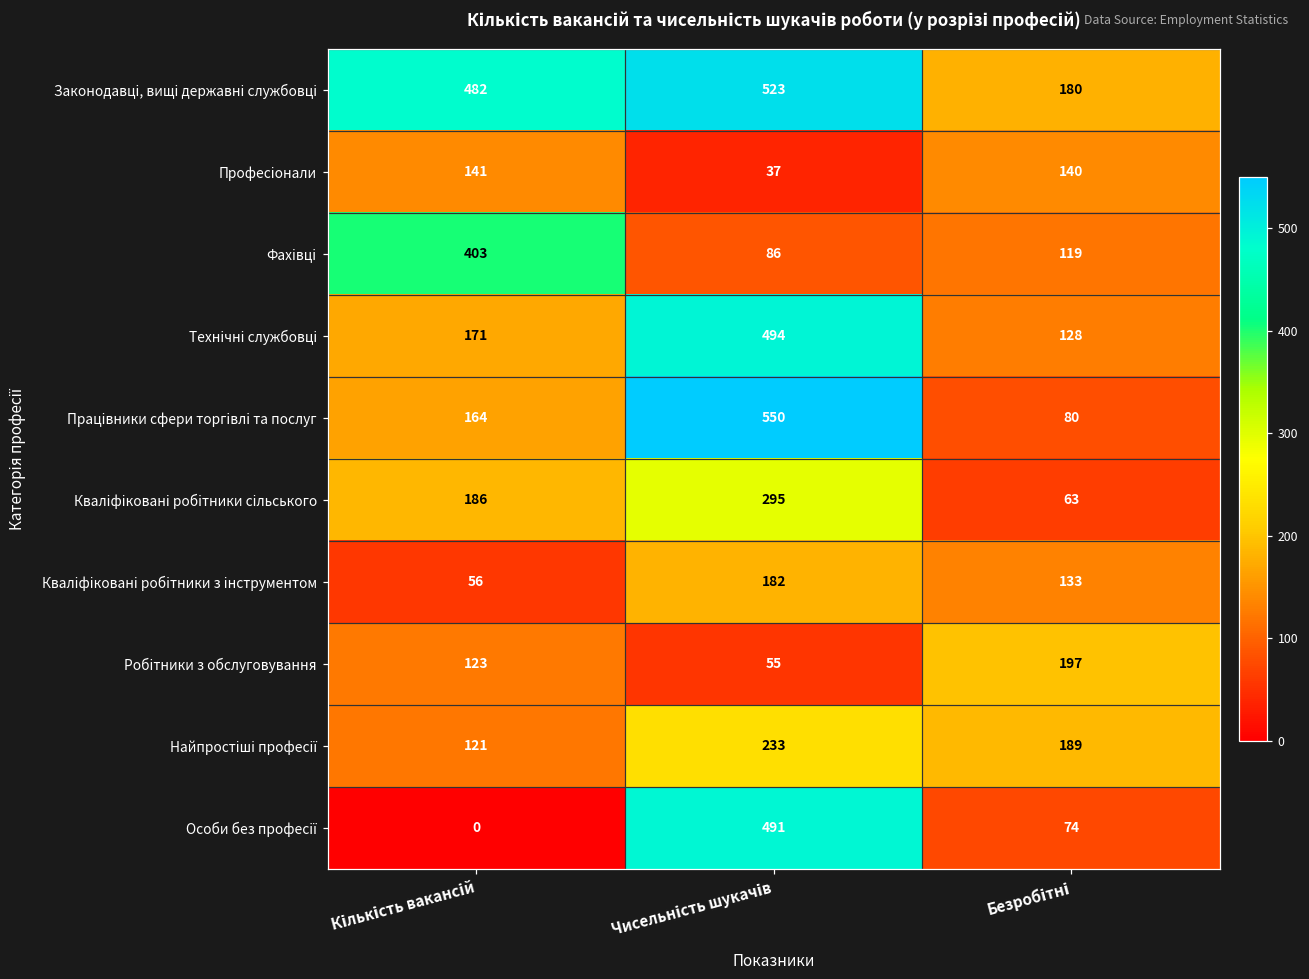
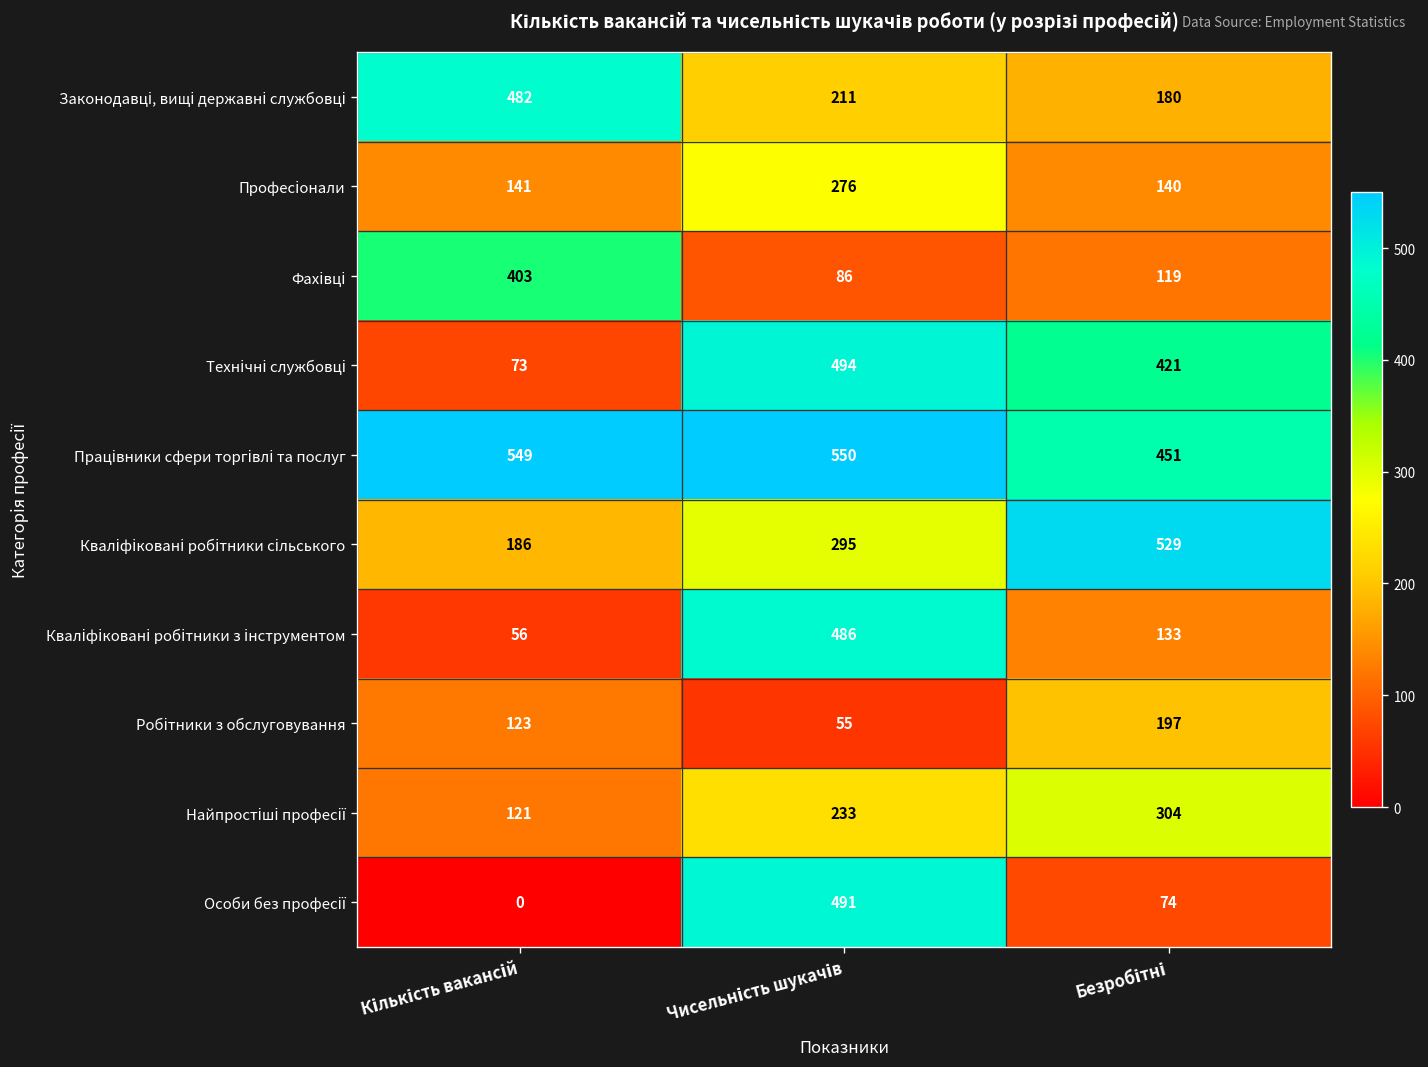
Законодавці, вищі державні службовці, Чисельність шукачів: 523 -> 211
Професіонали, Чисельність шукачів: 37 -> 276
Технічні службовці, Кількість вакансій: 171 -> 73
Технічні службовці, Безробітні: 128 -> 421
Працівники сфери торгівлі та послуг, Кількість вакансій: 164 -> 549
Працівники сфери торгівлі та послуг, Безробітні: 80 -> 451
Кваліфіковані робітники сільського, Безробітні: 63 -> 529
Кваліфіковані робітники з інструментом, Чисельність шукачів: 182 -> 486
Найпростіші професії, Безробітні: 189 -> 304
